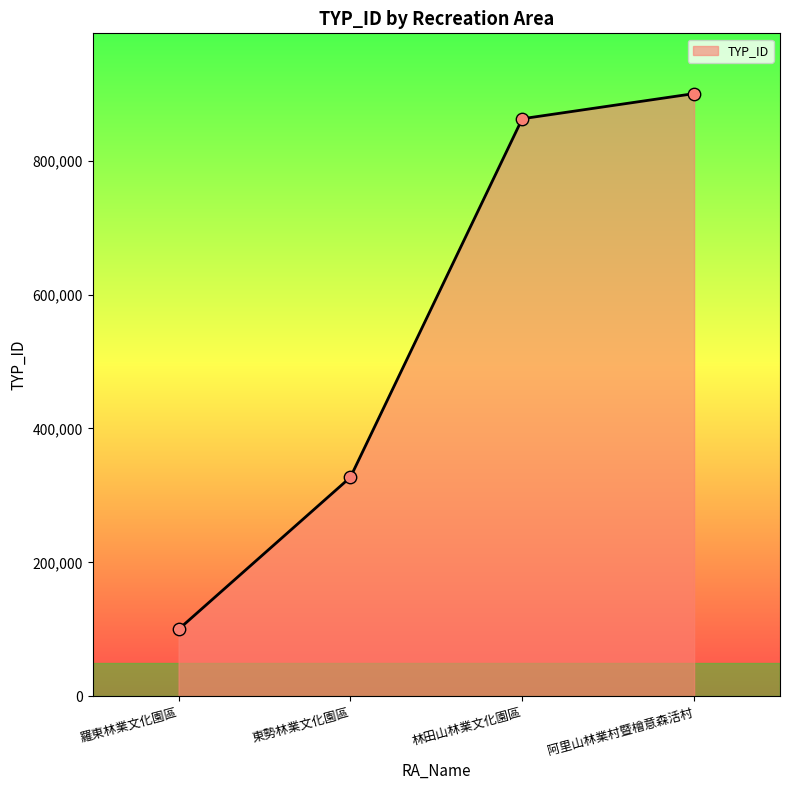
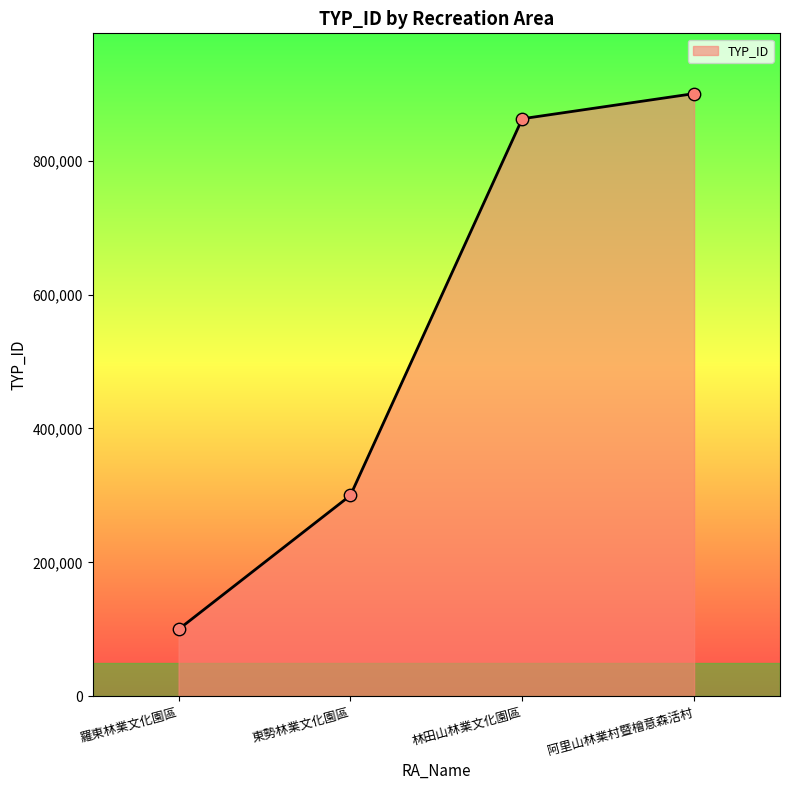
東勢林業文化園區: 330,000 -> 300,000
